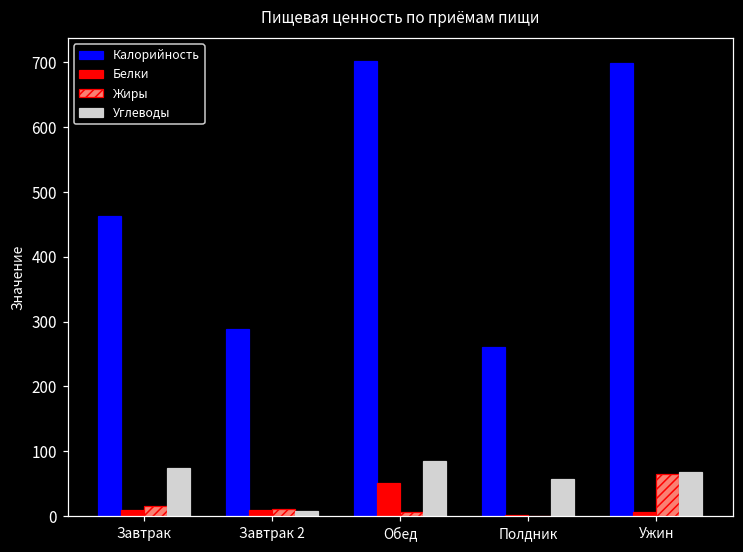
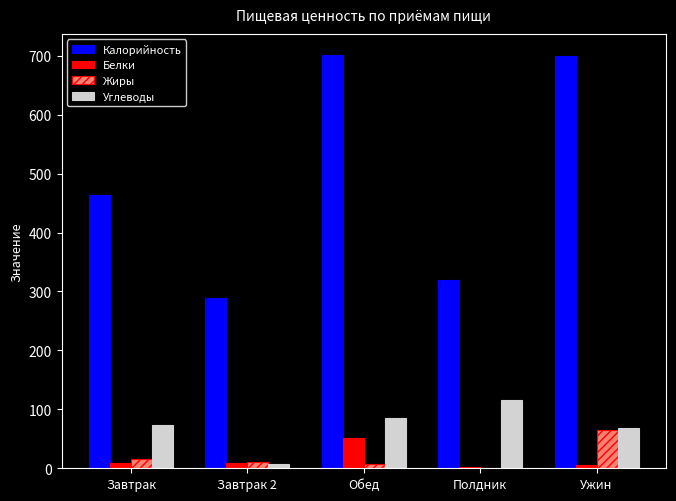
Калорийность, Полдник: 260 -> 320
Углеводы, Полдник: 60 -> 120
